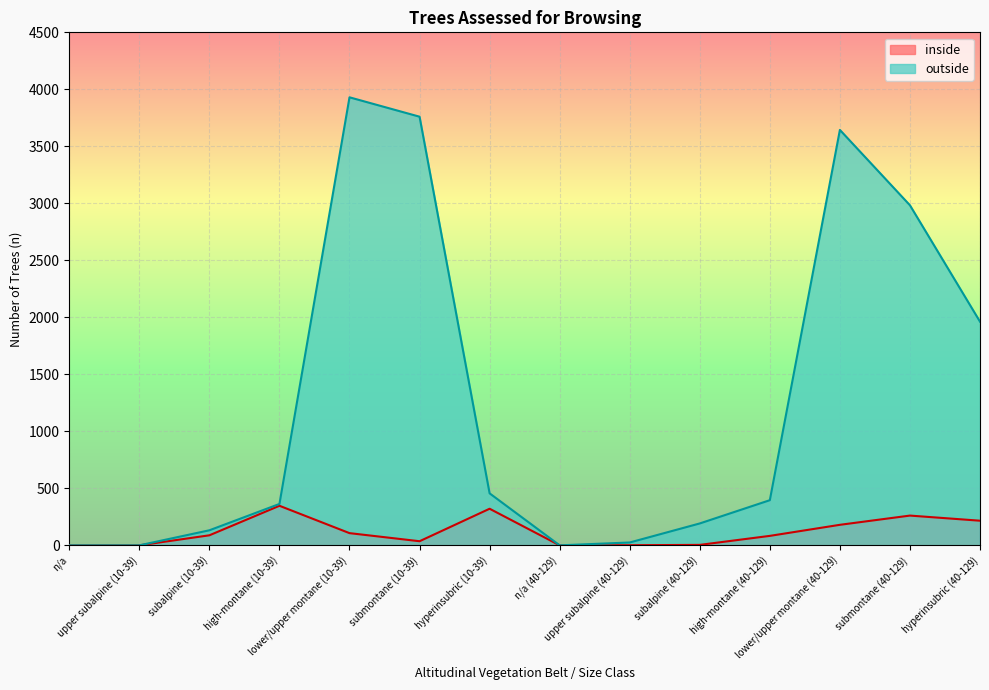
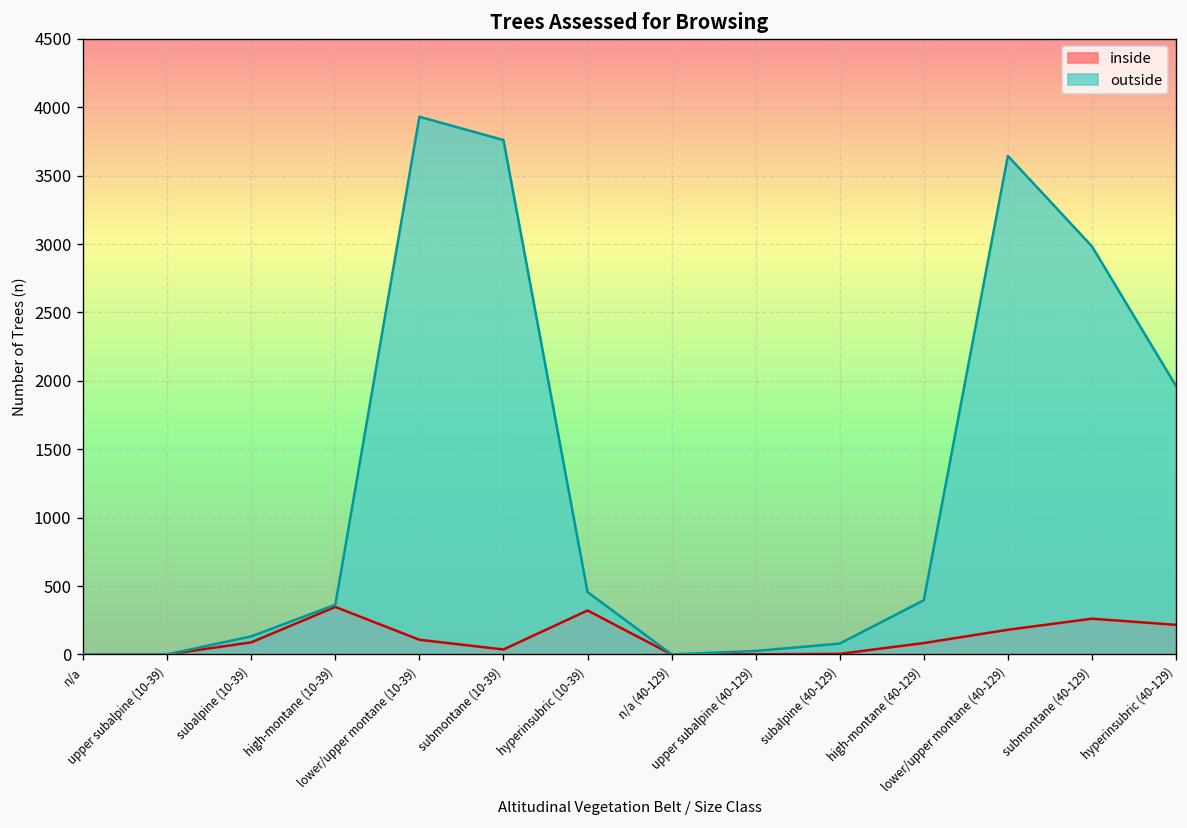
outside, subalpine (40-129): 190 -> 80
